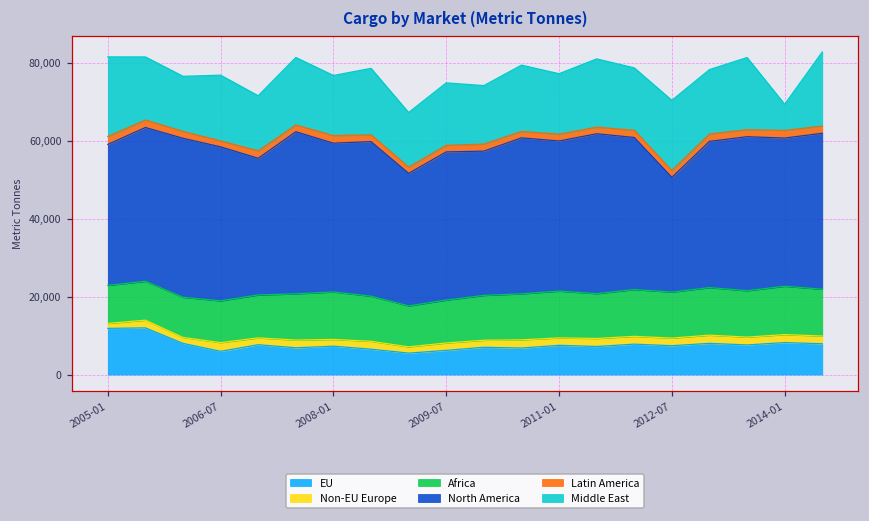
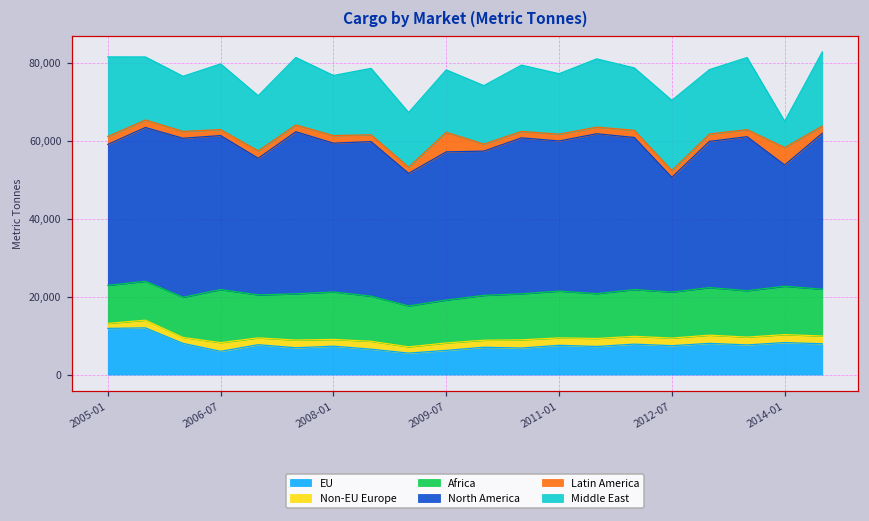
Africa, 2006-07: 11,000 -> 14,000
Latin America, 2009-07: 2,000 -> 5,000
North America, 2014-01: 38,000 -> 31,000
Latin America, 2014-01: 2,000 -> 4,000
